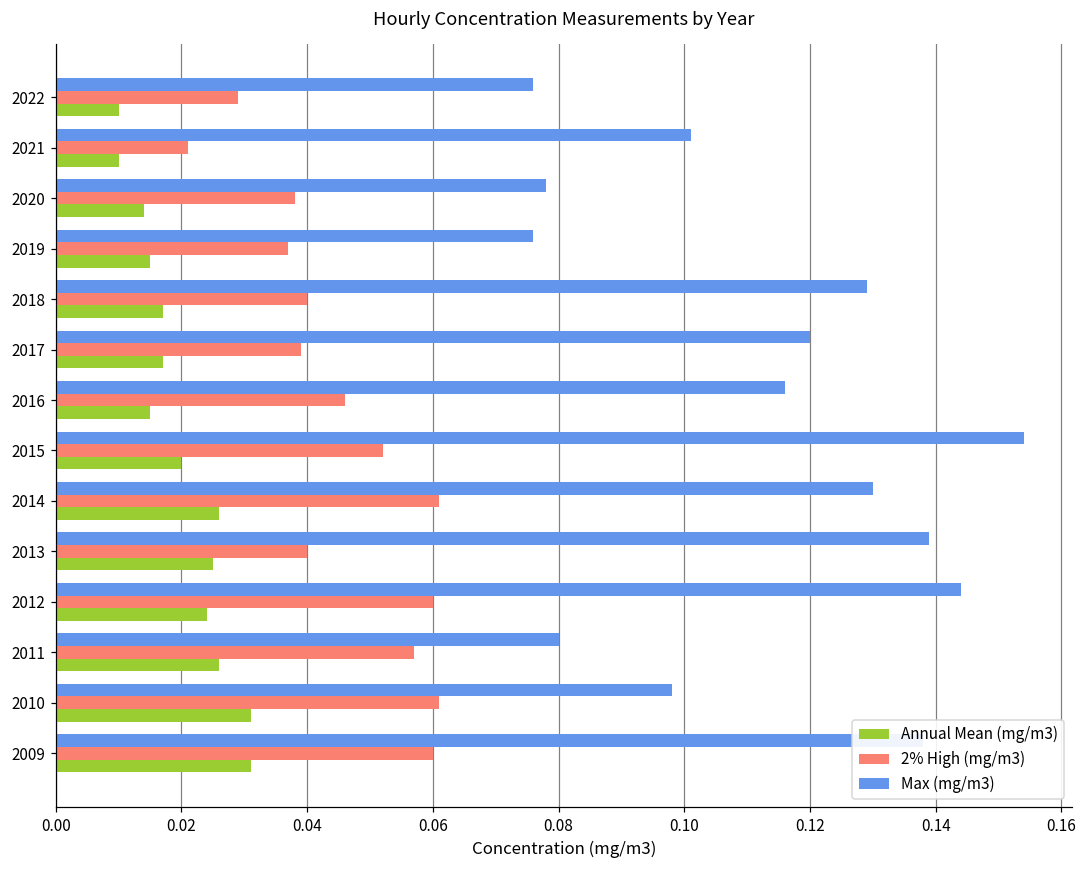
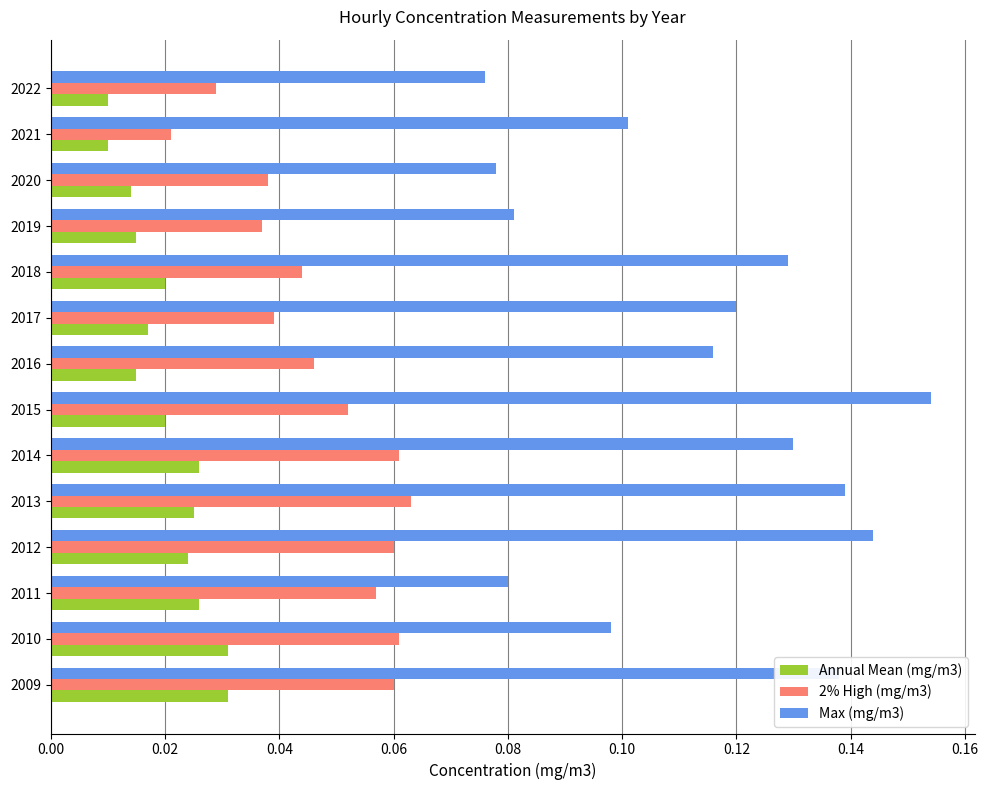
Max (mg/m3), 2019: 0.076 -> 0.081
2% High (mg/m3), 2018: 0.040 -> 0.044
Annual Mean (mg/m3), 2018: 0.017 -> 0.020
2% High (mg/m3), 2013: 0.040 -> 0.063
